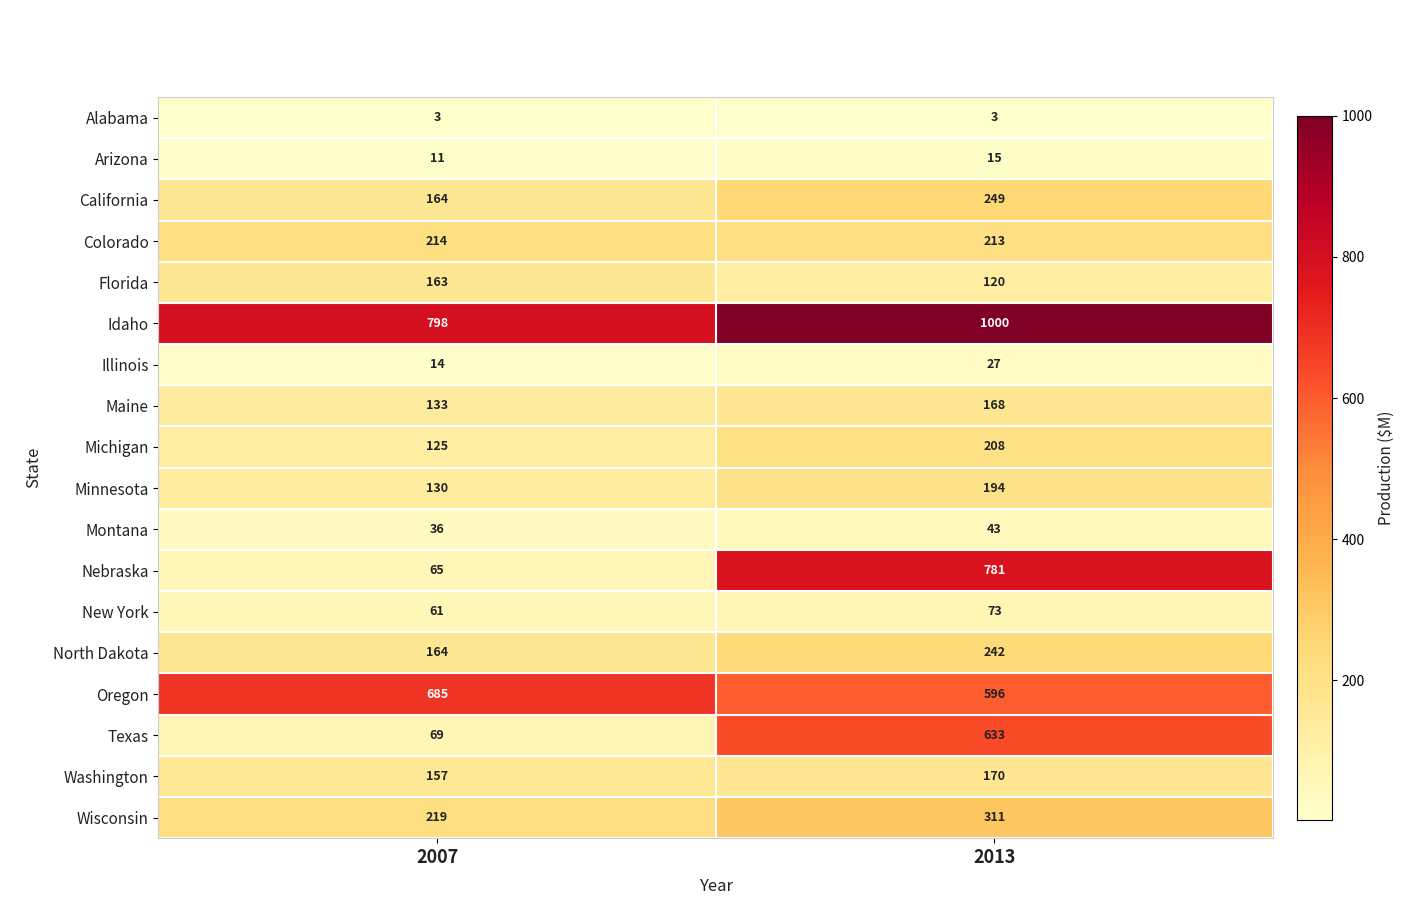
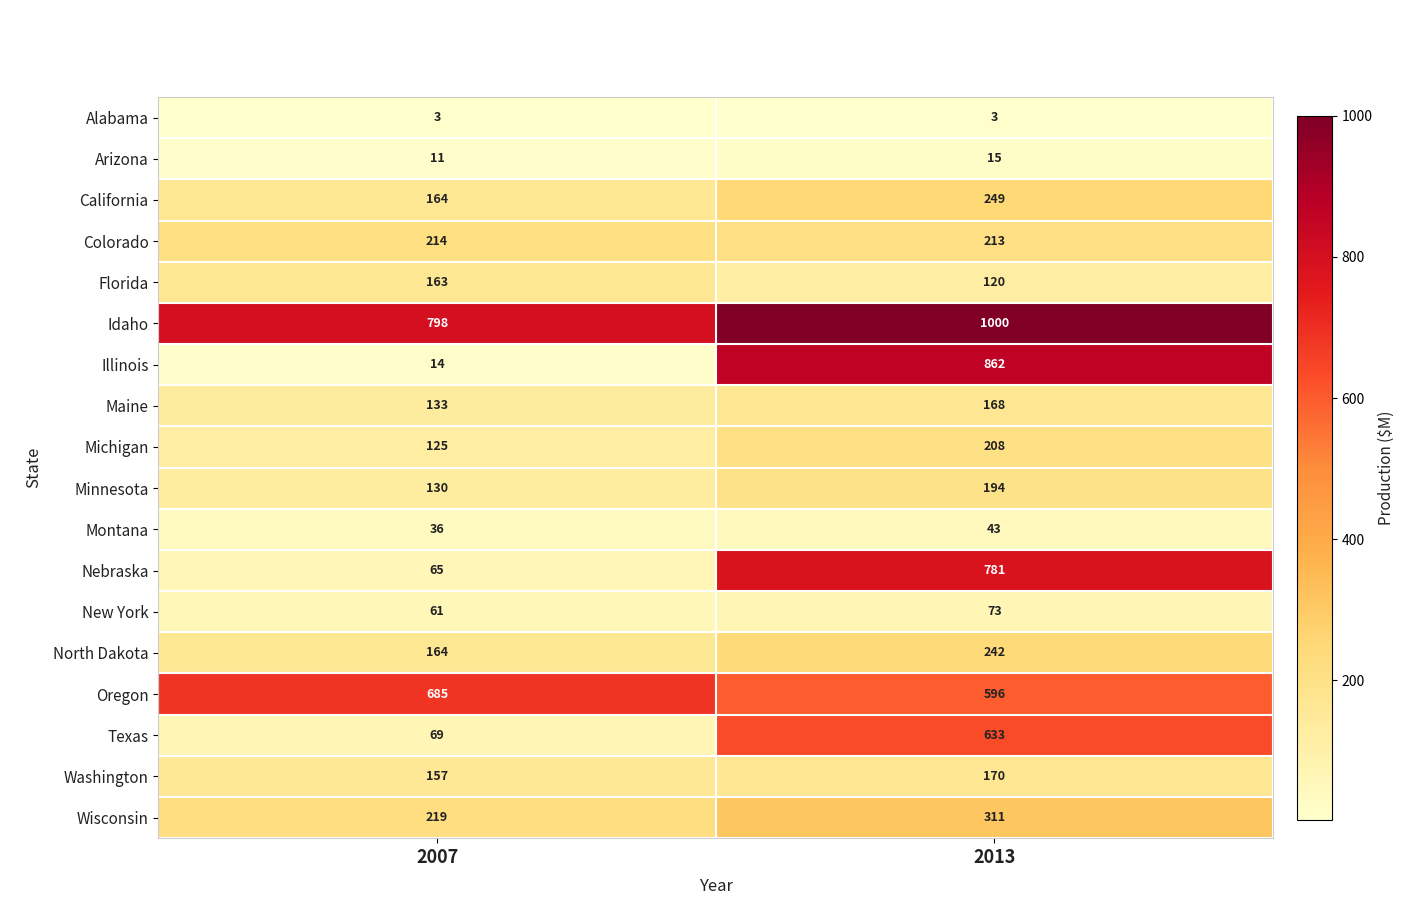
Illinois, 2013: 27 -> 862
